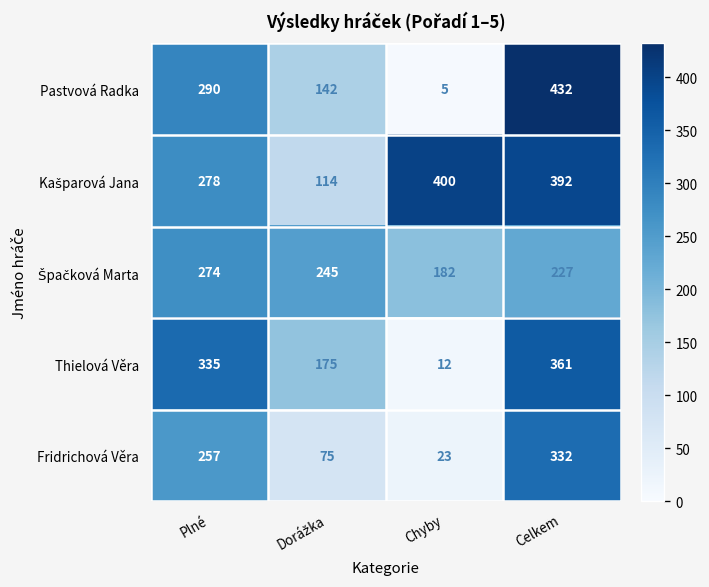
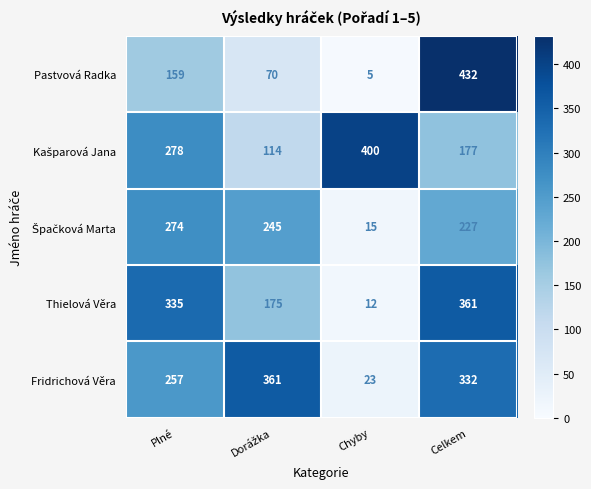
Pastvová Radka, Plné: 290 -> 159
Pastvová Radka, Dorážka: 142 -> 70
Kašparová Jana, Celkem: 392 -> 177
Špačková Marta, Chyby: 182 -> 15
Fridrichová Věra, Dorážka: 75 -> 361
